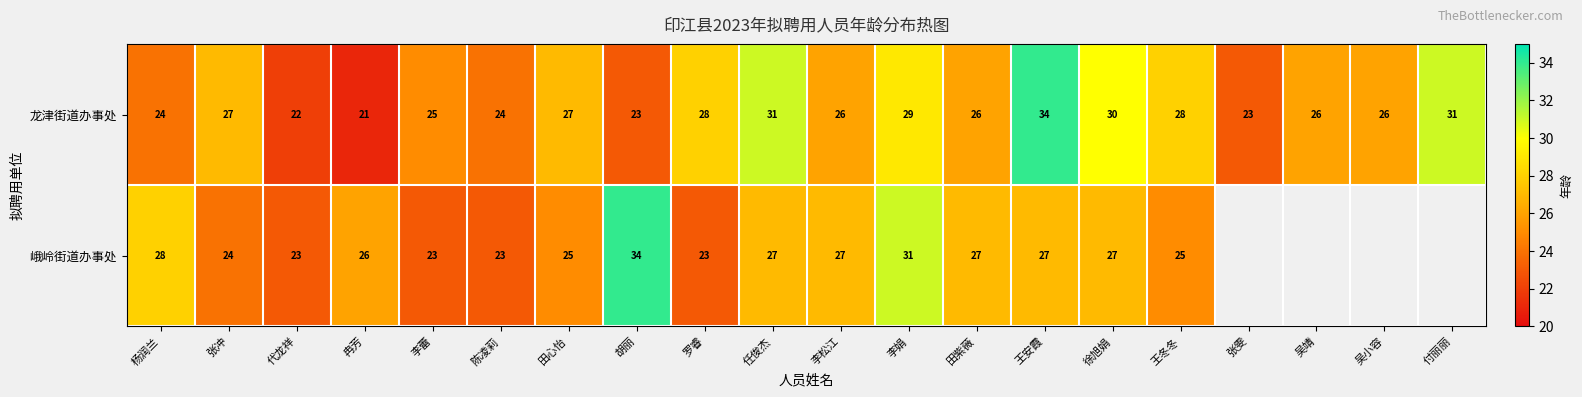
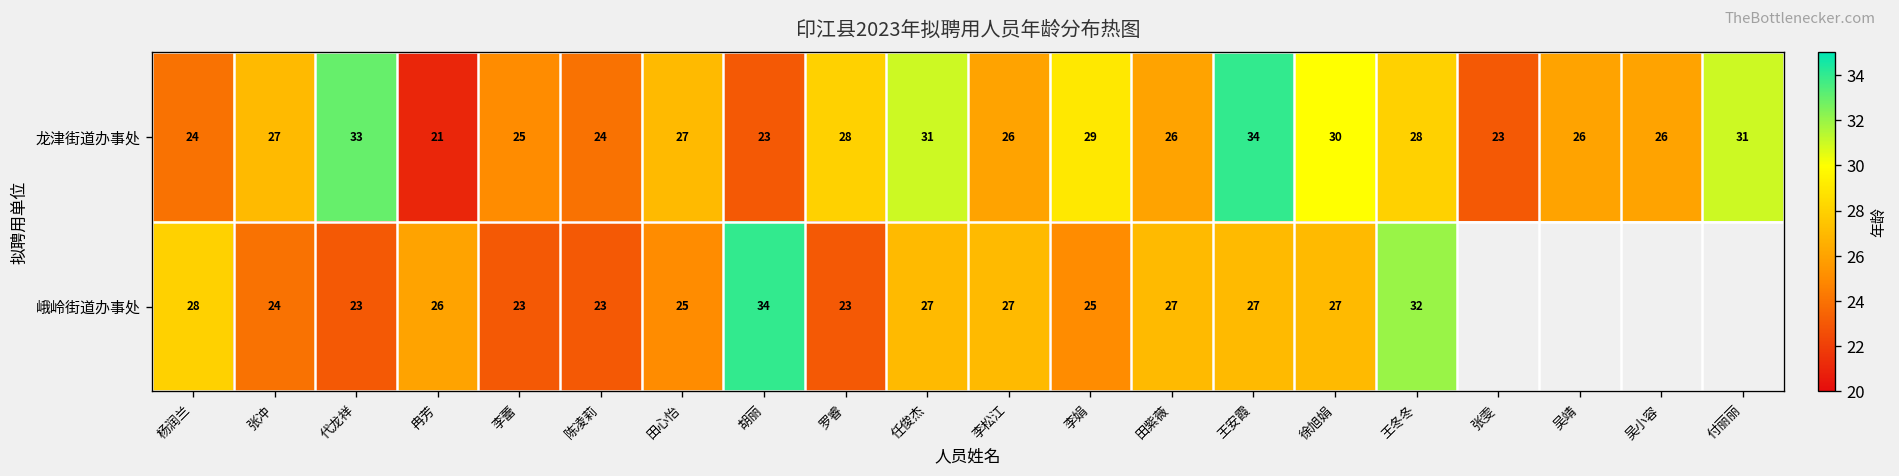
龙津街道办事处, 代龙祥: 22 -> 33
峨岭街道办事处, 李娟: 31 -> 25
峨岭街道办事处, 王冬冬: 25 -> 32
